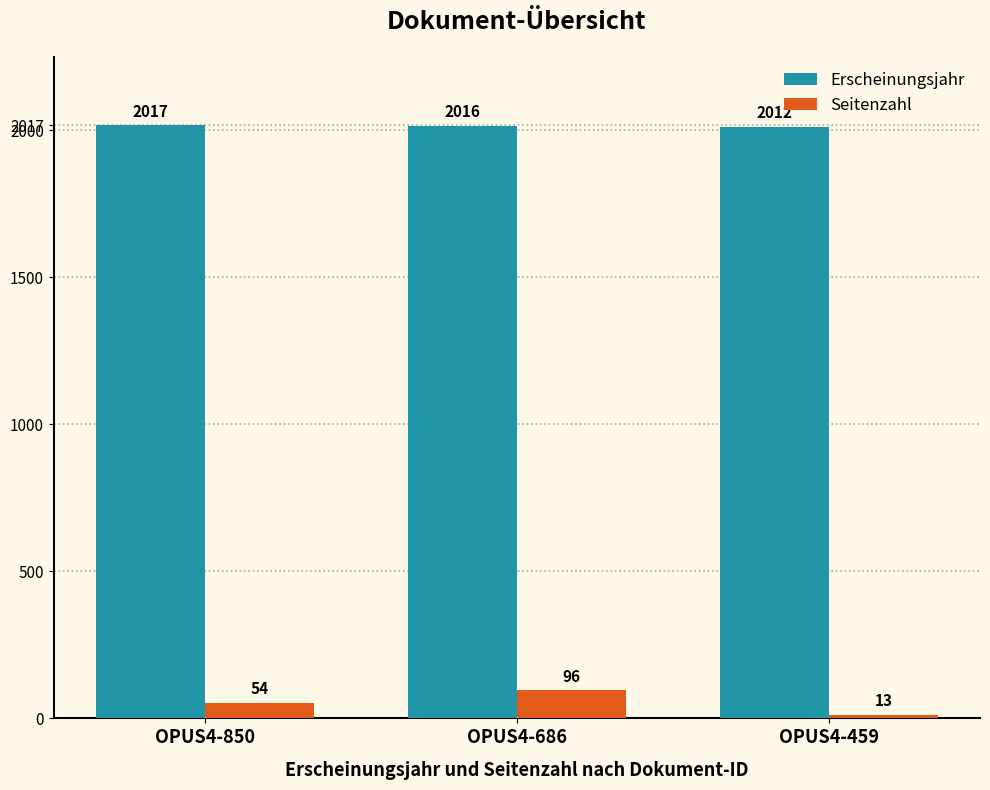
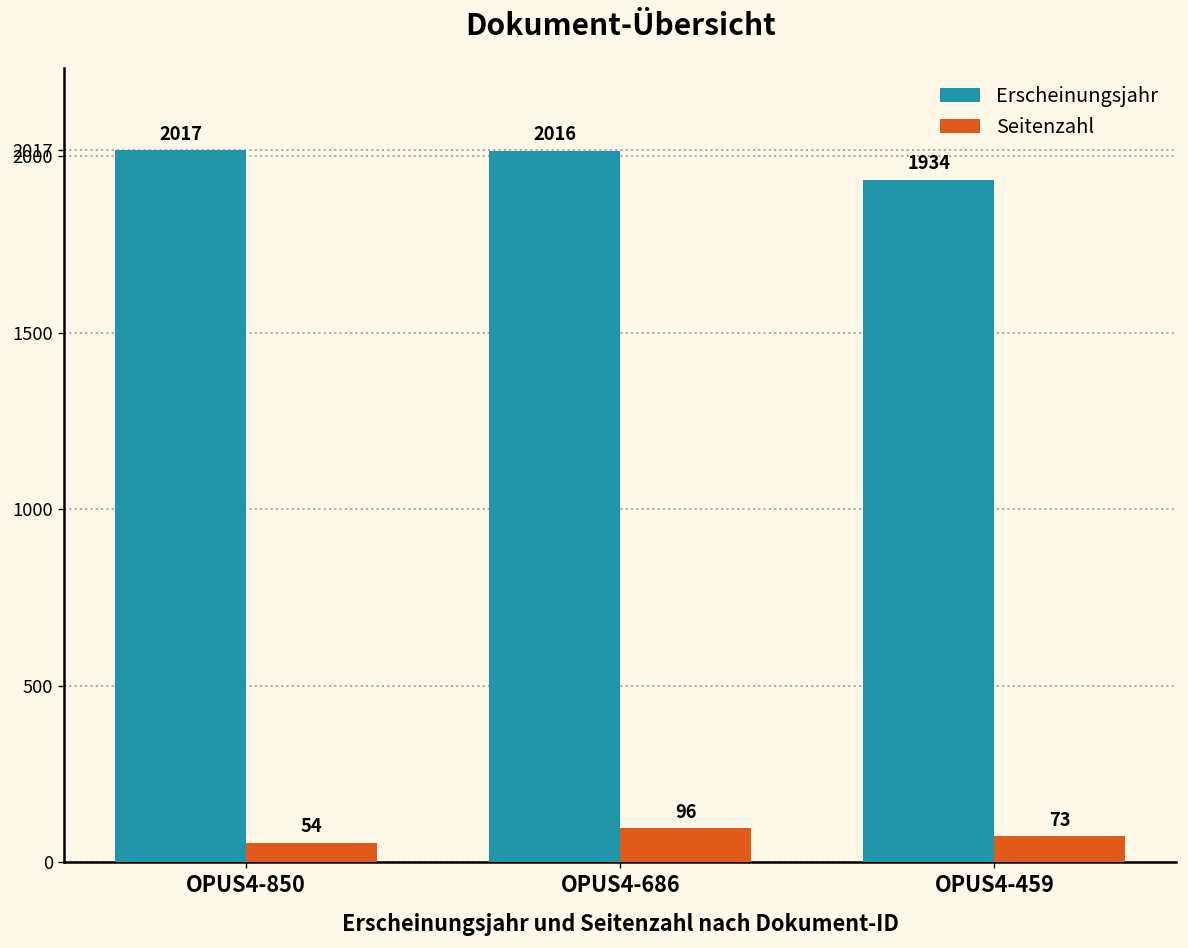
Erscheinungsjahr, OPUS4-459: 2012 -> 1934
Seitenzahl, OPUS4-459: 13 -> 73
